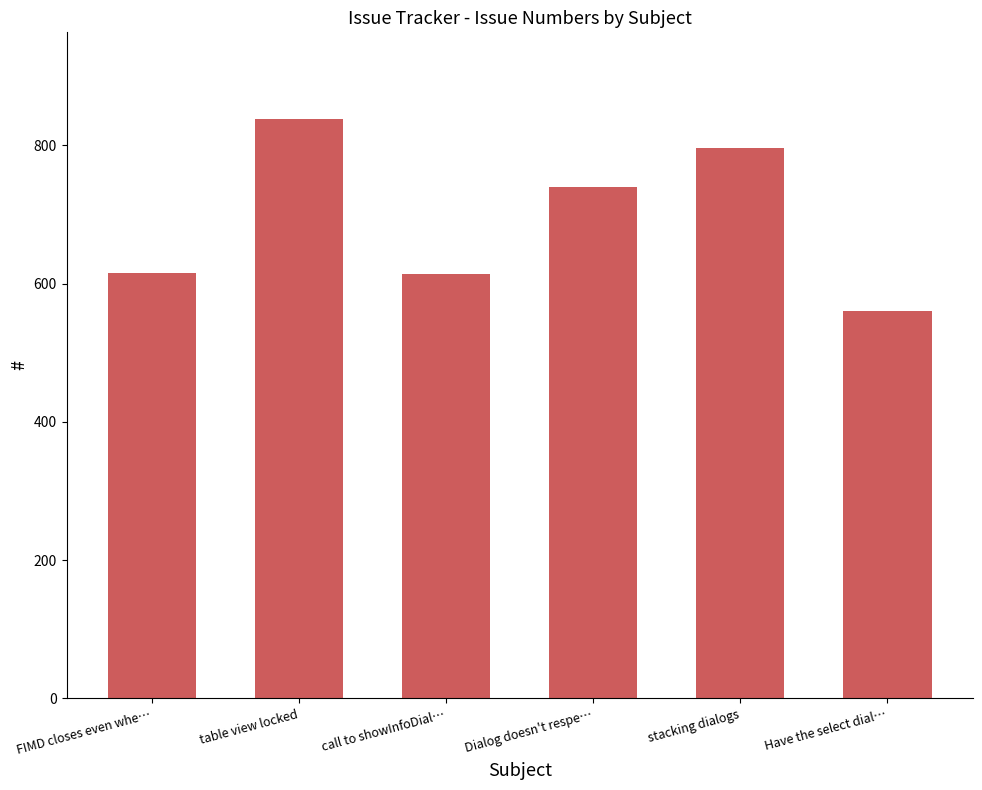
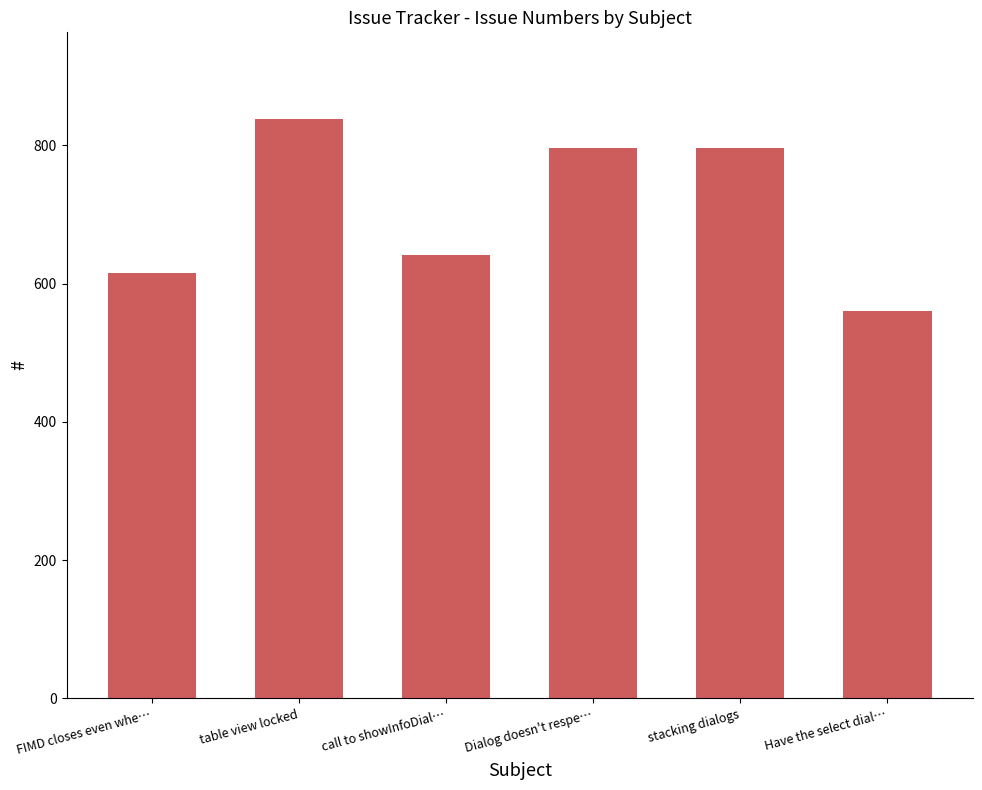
call to showInfoDial…: 610 -> 640
Dialog doesn't respe…: 740 -> 800
